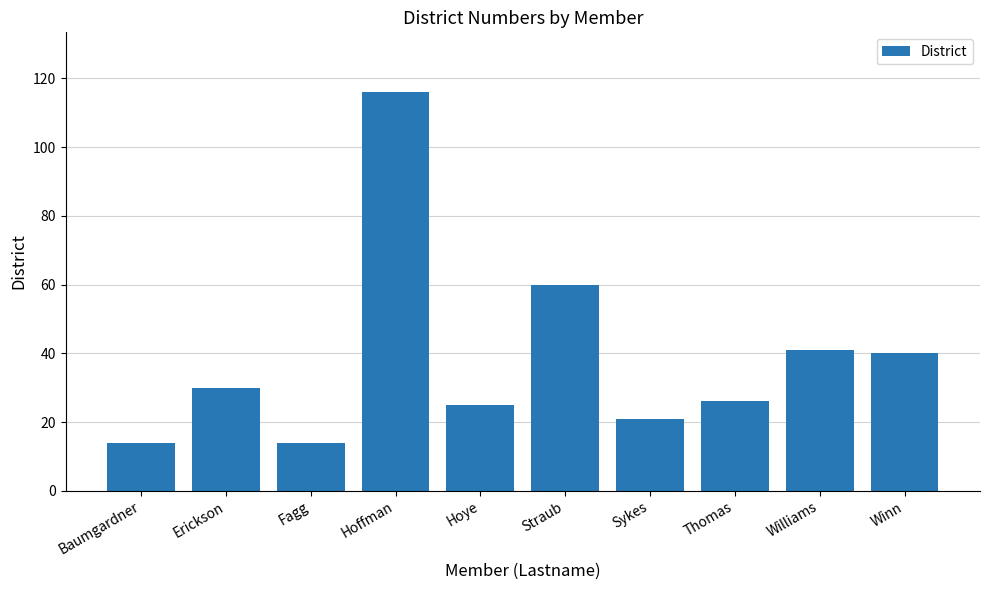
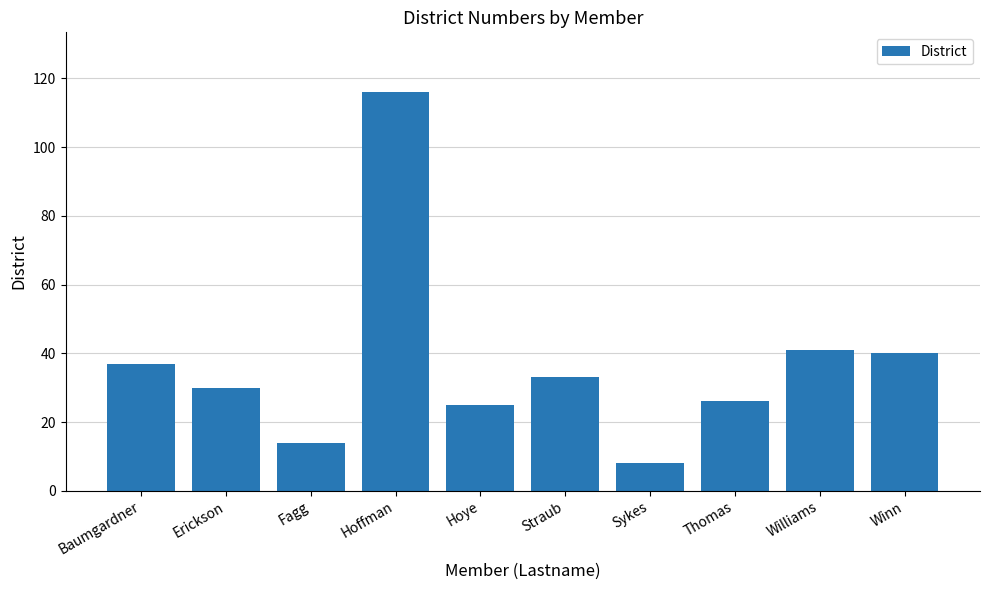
Baumgardner: 14 -> 37
Straub: 60 -> 33
Sykes: 21 -> 8
